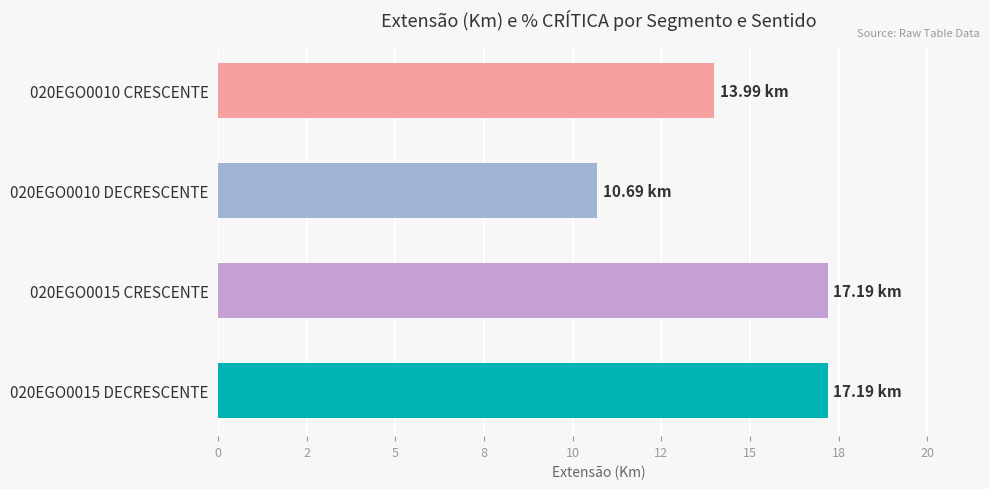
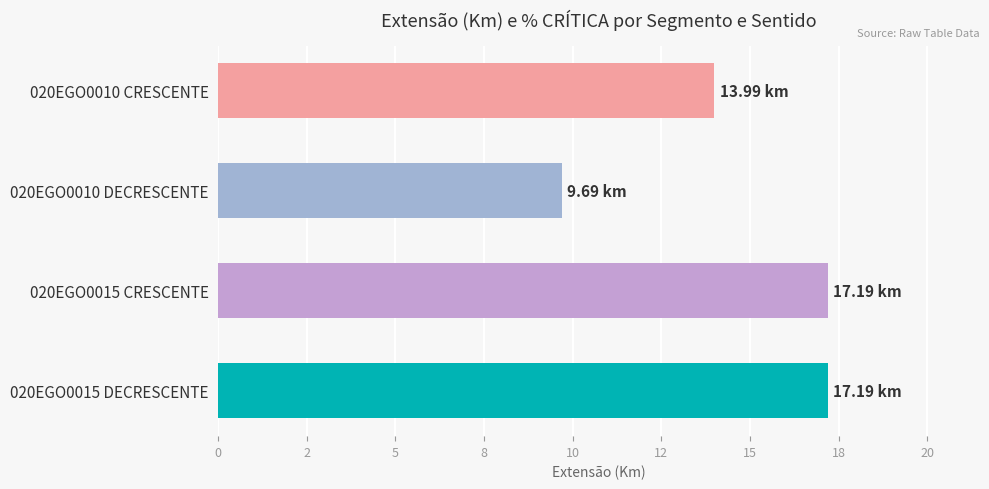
020EGO0010 DECRESCENTE: 10.69 -> 9.69
